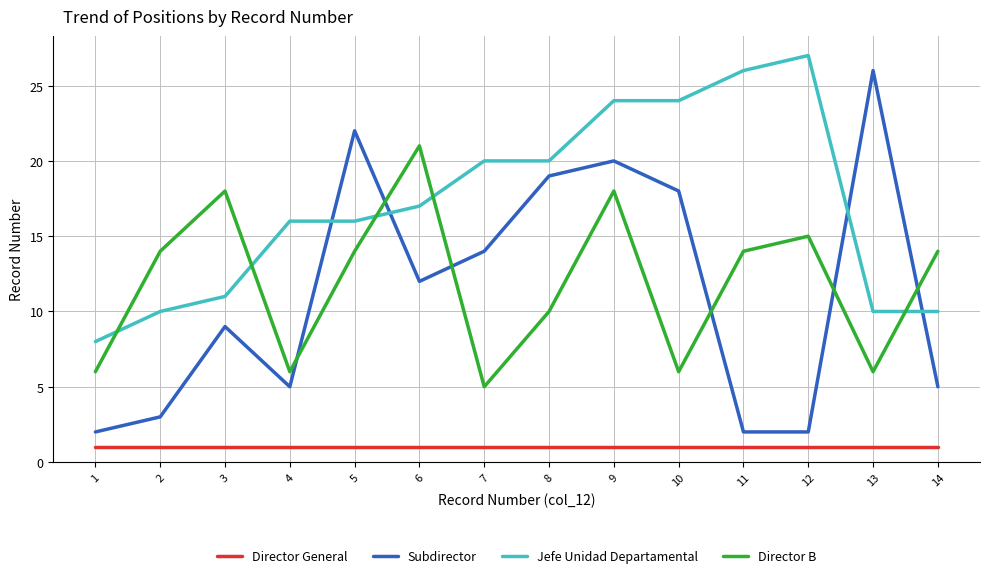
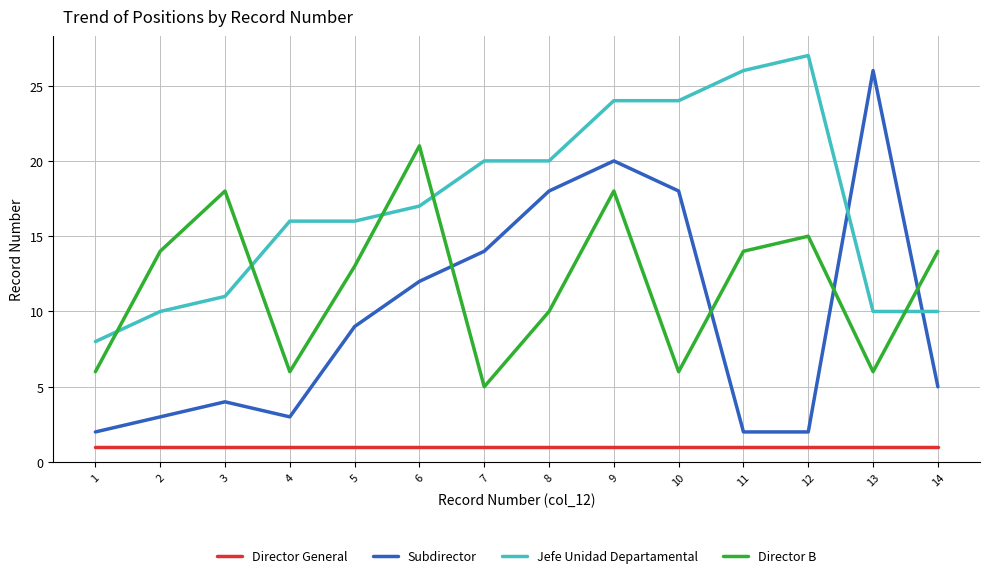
Subdirector, 3: 9 -> 4
Subdirector, 4: 5 -> 3
Subdirector, 5: 22 -> 9
Director B, 5: 14 -> 13
Subdirector, 8: 19 -> 18
